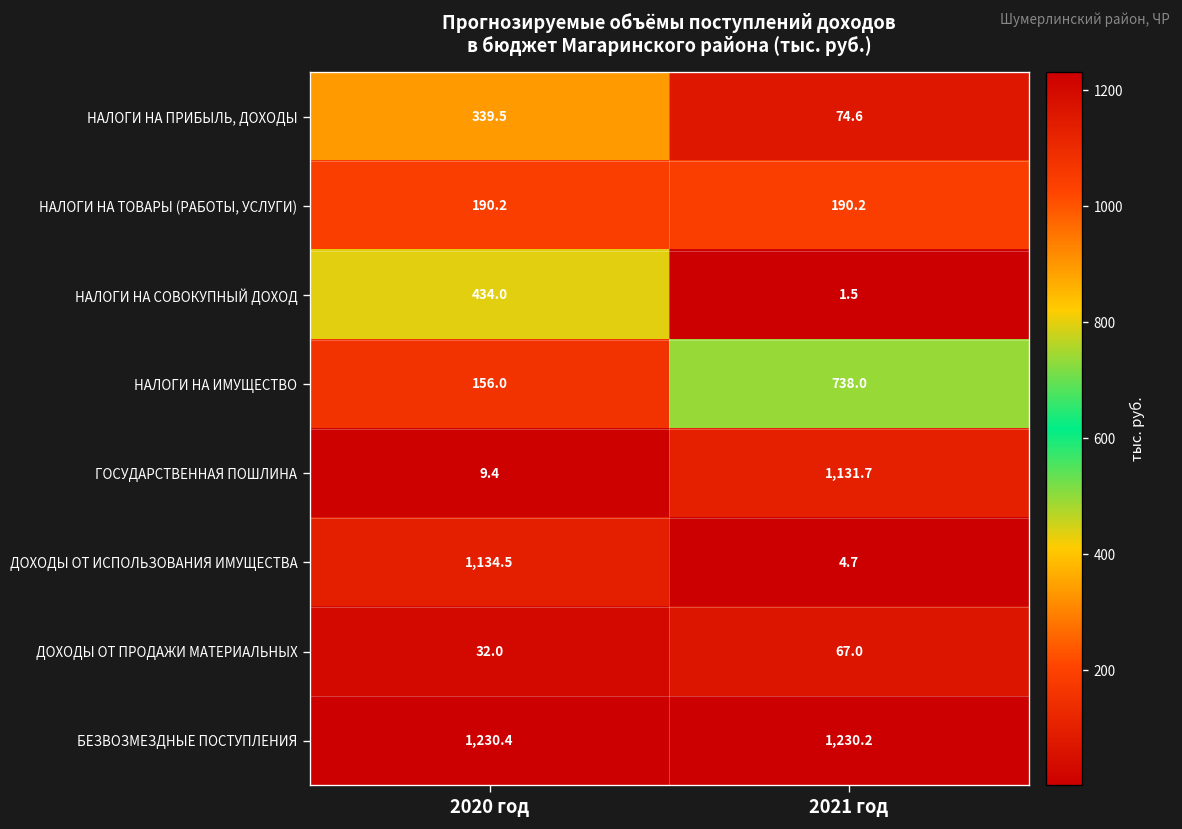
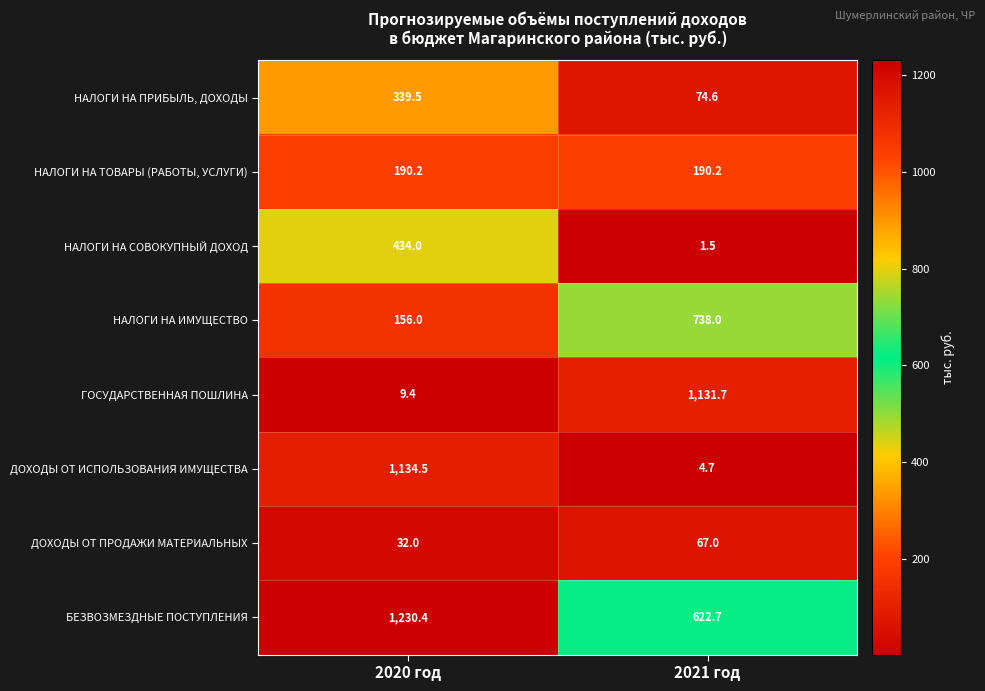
БЕЗВОЗМЕЗДНЫЕ ПОСТУПЛЕНИЯ, 2021 год: 1,230.2 -> 622.7
